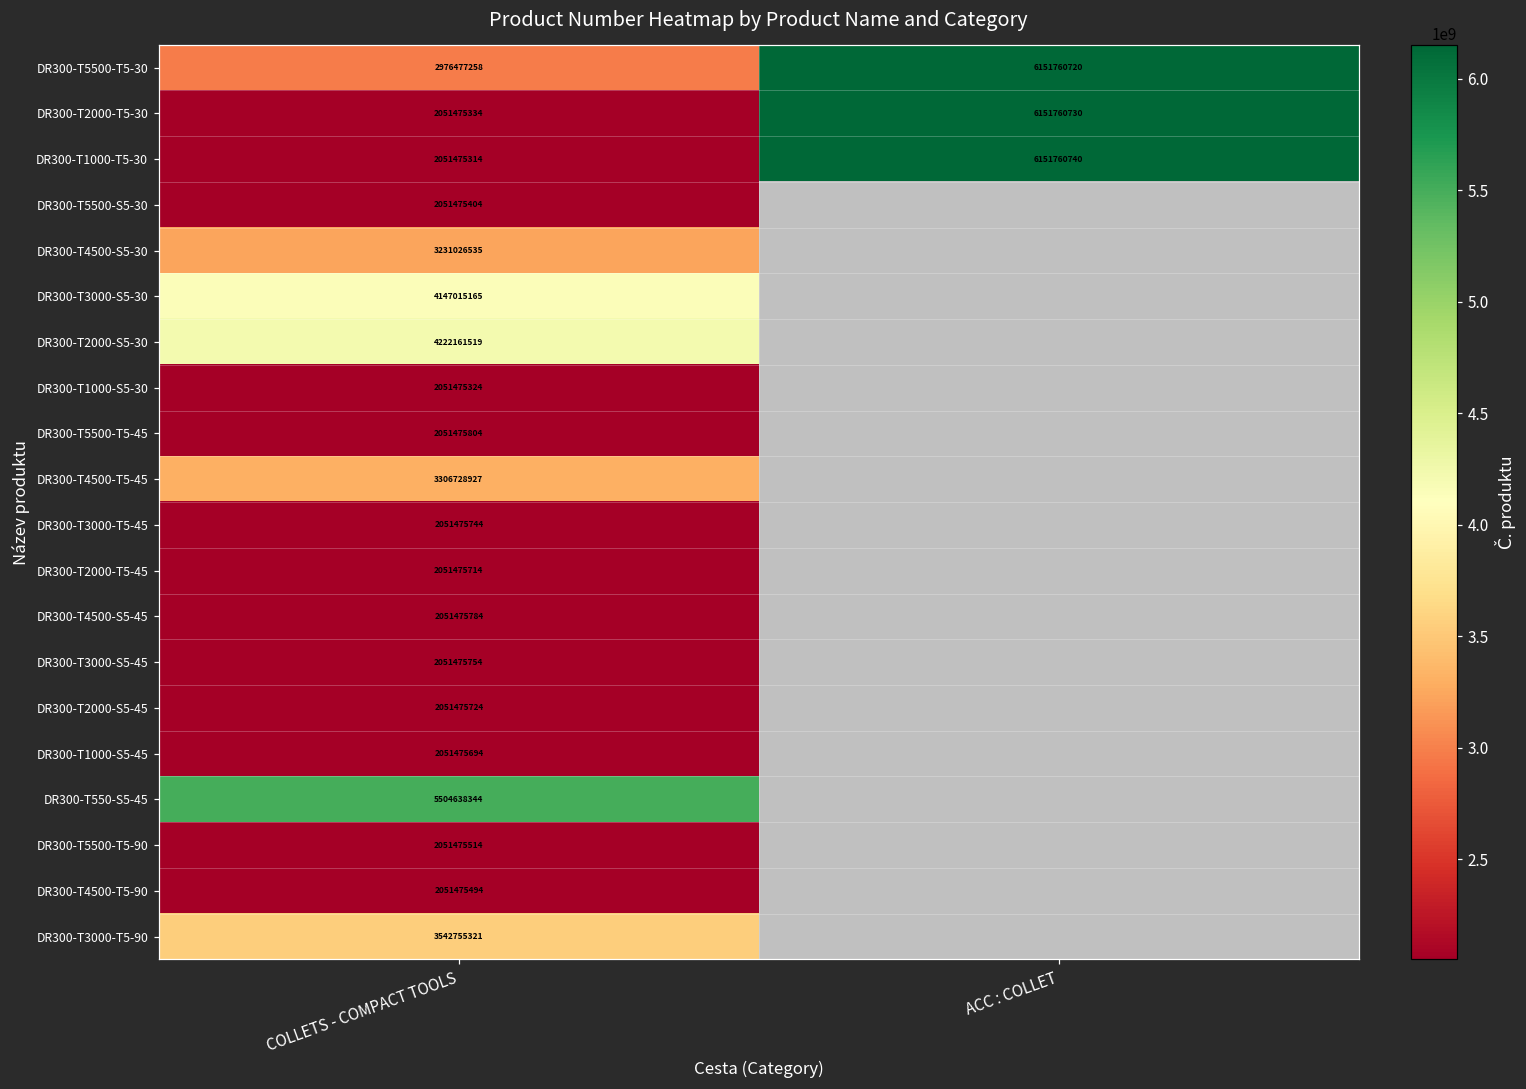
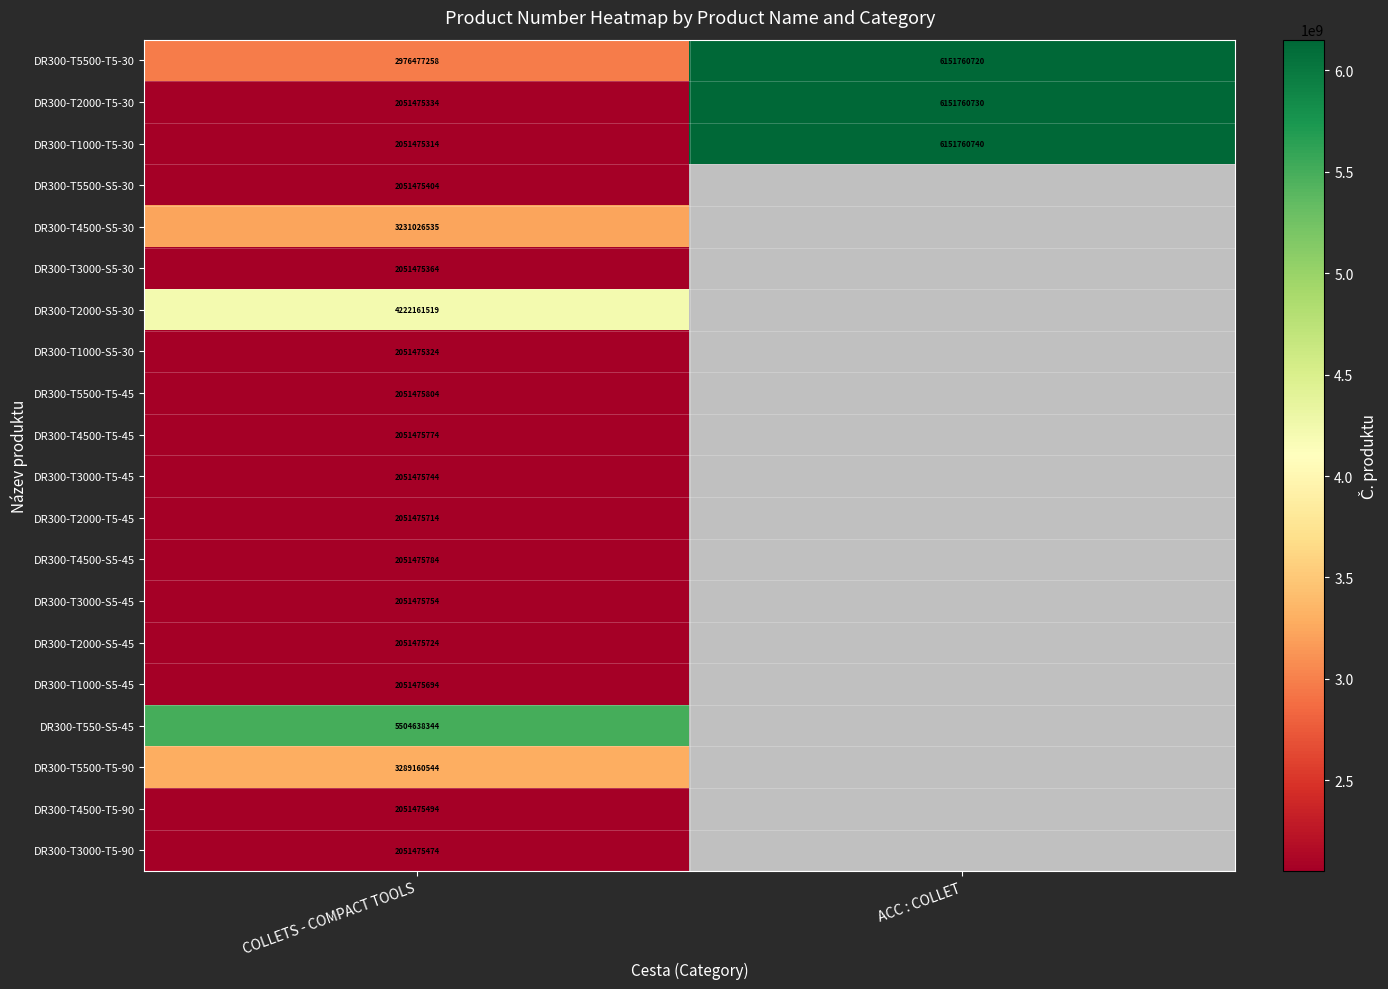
DR300-T3000-S5-30, COLLETS - COMPACT TOOLS: 4147015165 -> 2051475364
DR300-T4500-T5-45, COLLETS - COMPACT TOOLS: 3306728927 -> 2051475774
DR300-T5500-T5-90, COLLETS - COMPACT TOOLS: 2051475514 -> 3289160544
DR300-T3000-T5-90, COLLETS - COMPACT TOOLS: 3542755321 -> 2051475474
